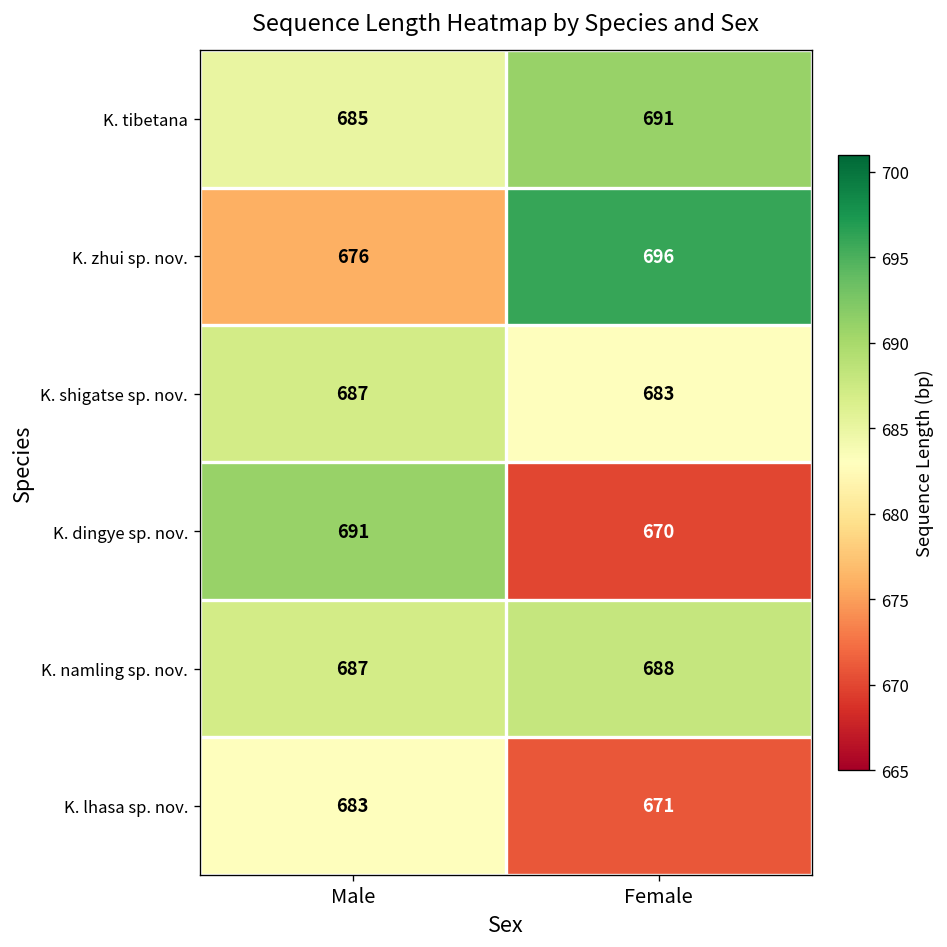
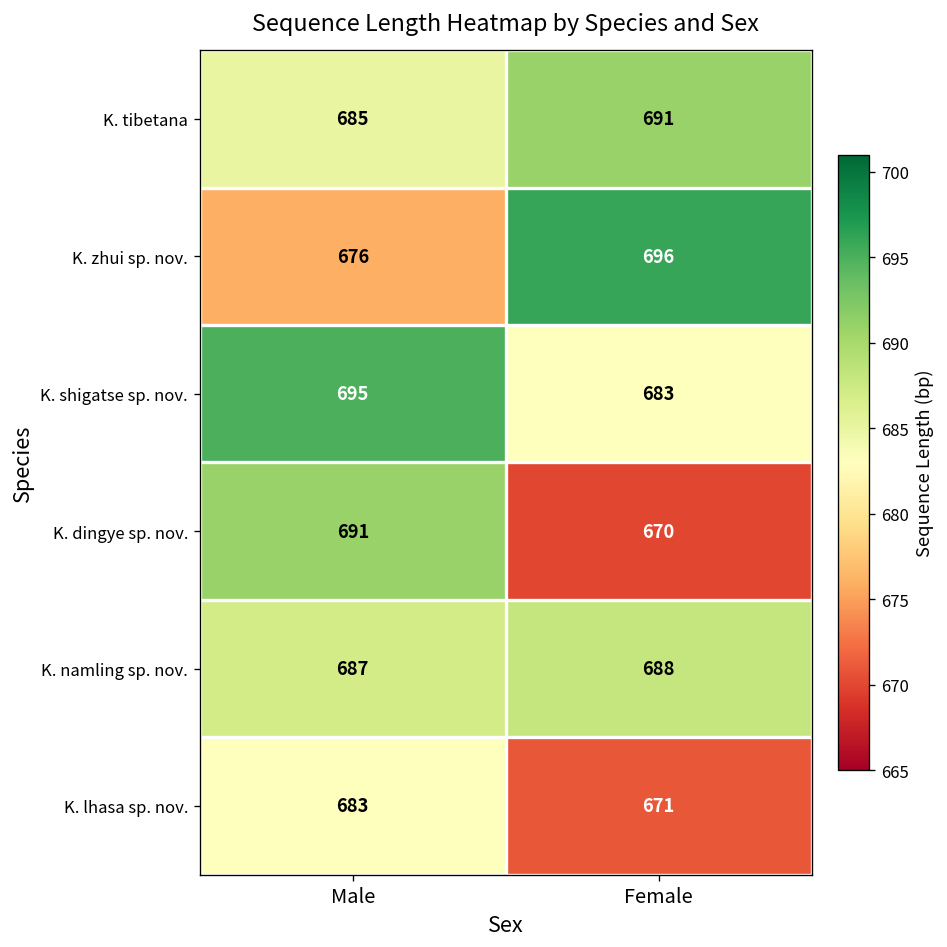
K. shigatse sp. nov., Male: 687 -> 695
